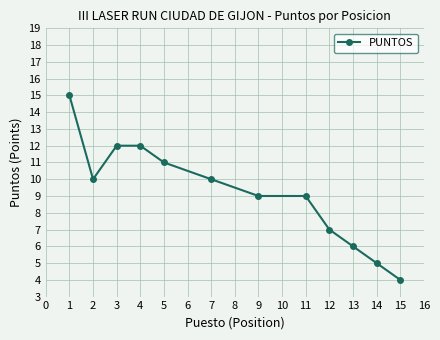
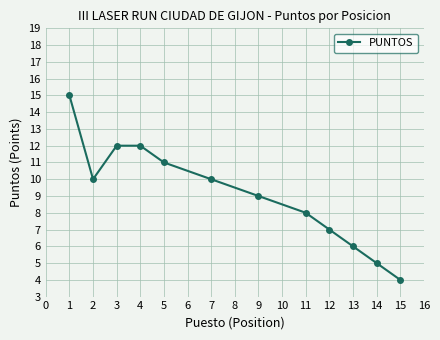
11: 9 -> 8
